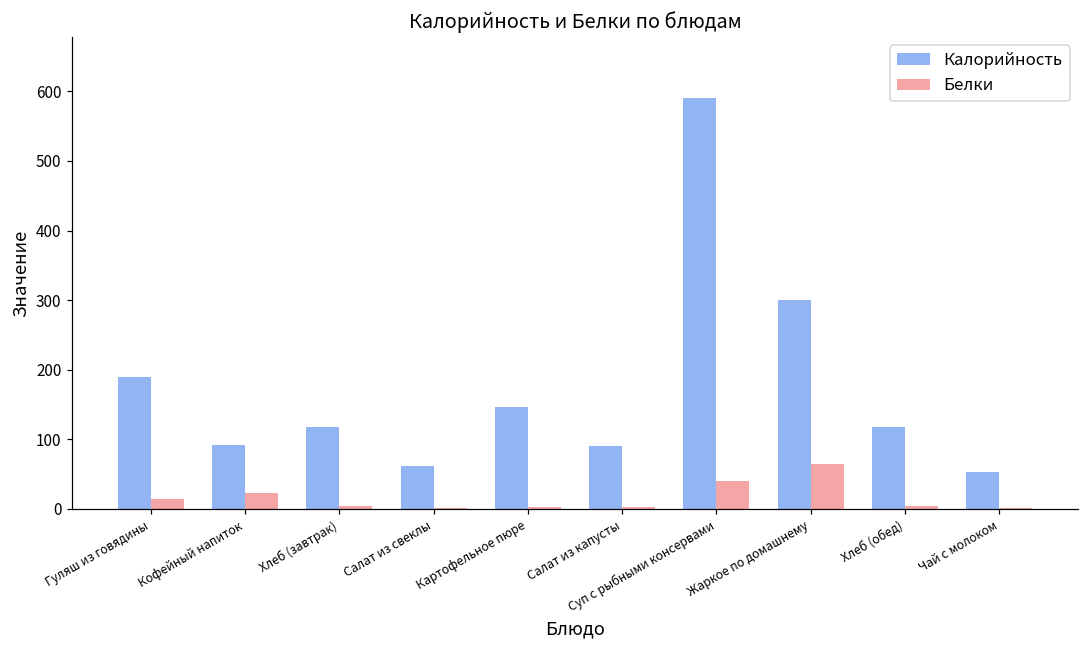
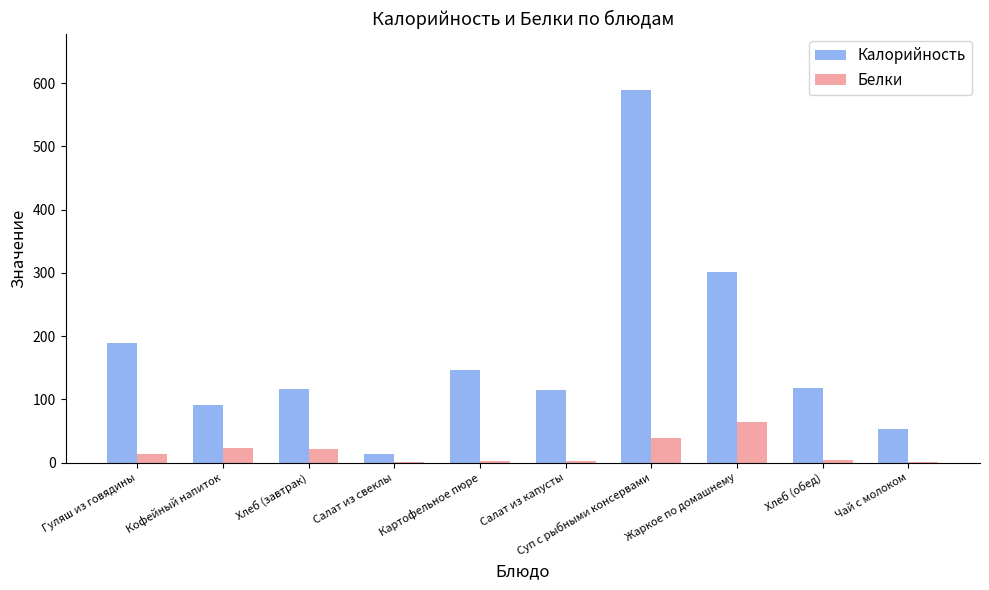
Белки, Хлеб (завтрак): 0 -> 20
Калорийность, Салат из свеклы: 60 -> 10
Калорийность, Салат из капусты: 90 -> 110
